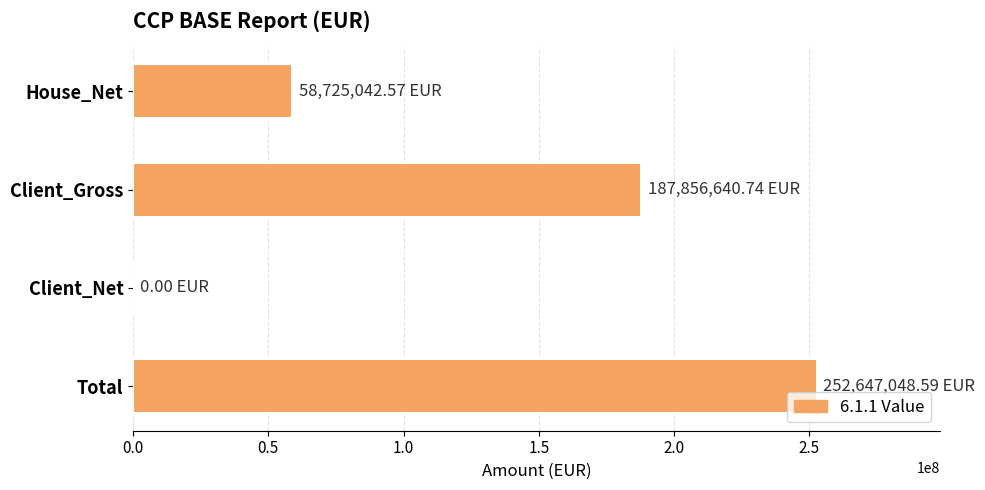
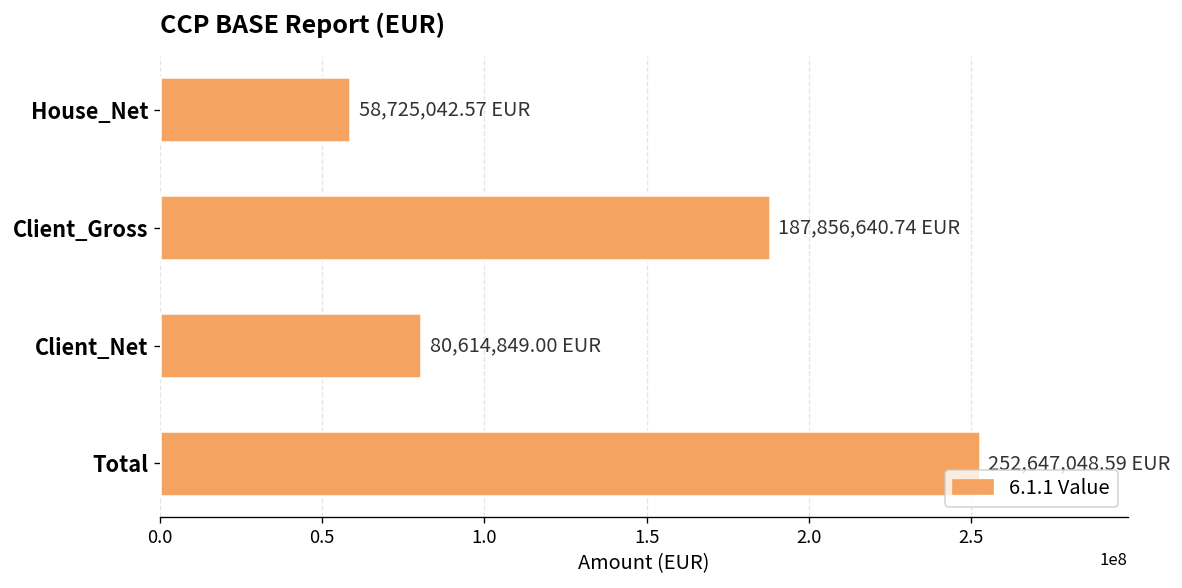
Client_Net: 0.00 -> 80,614,849.00
